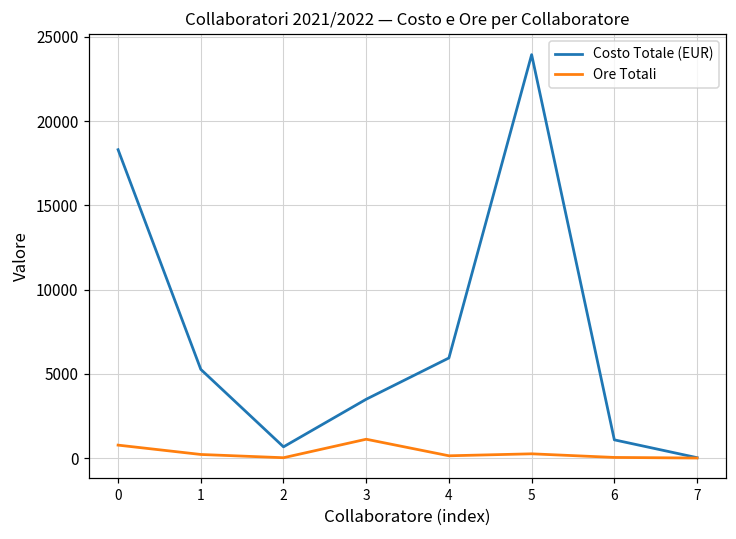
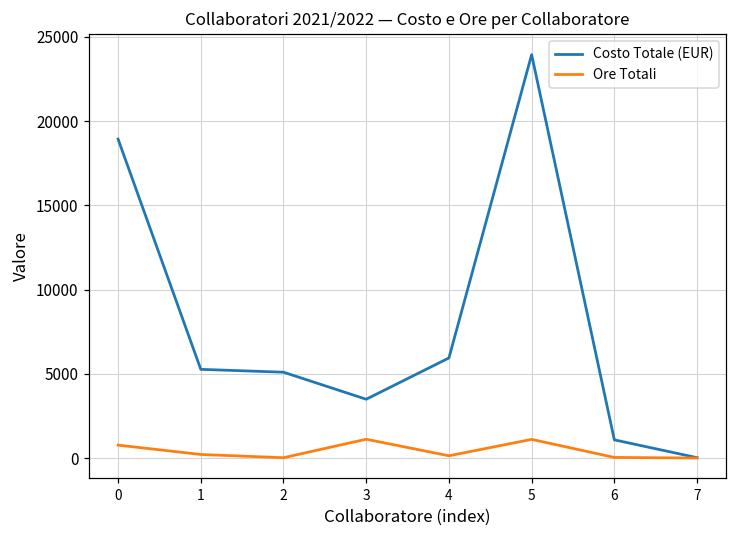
Costo Totale (EUR), 0: 18300 -> 18900
Costo Totale (EUR), 2: 700 -> 5100
Ore Totali, 5: 300 -> 1100
